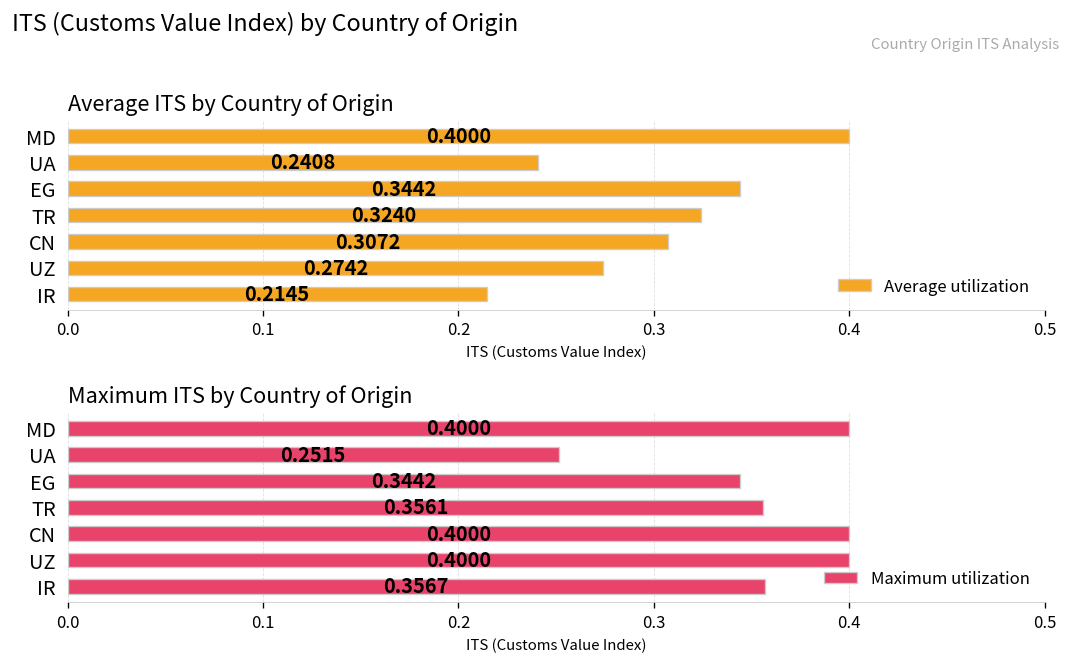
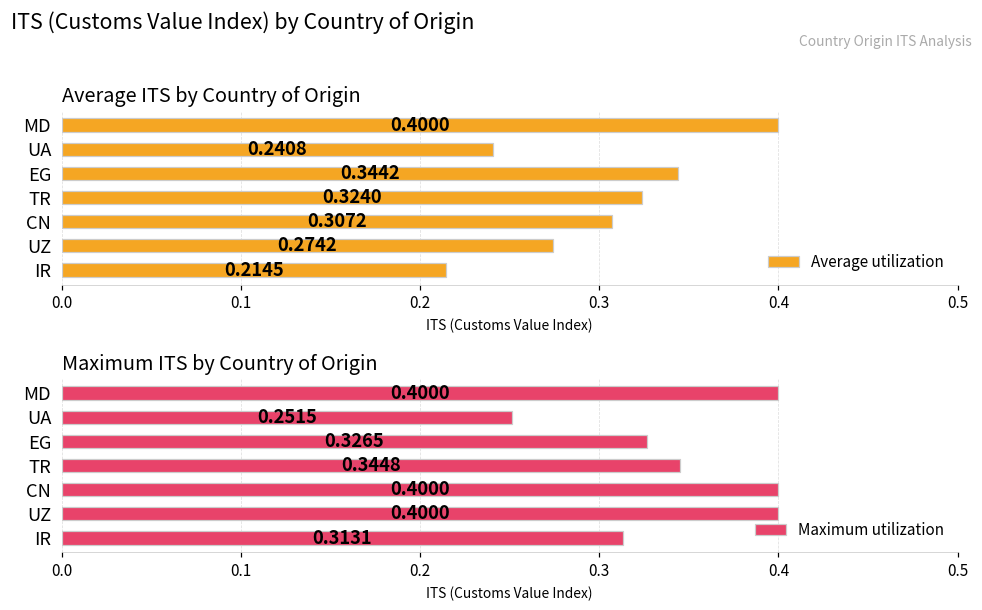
Maximum ITS by Country of Origin, EG: 0.3442 -> 0.3265
Maximum ITS by Country of Origin, TR: 0.3561 -> 0.3448
Maximum ITS by Country of Origin, IR: 0.3567 -> 0.3131
